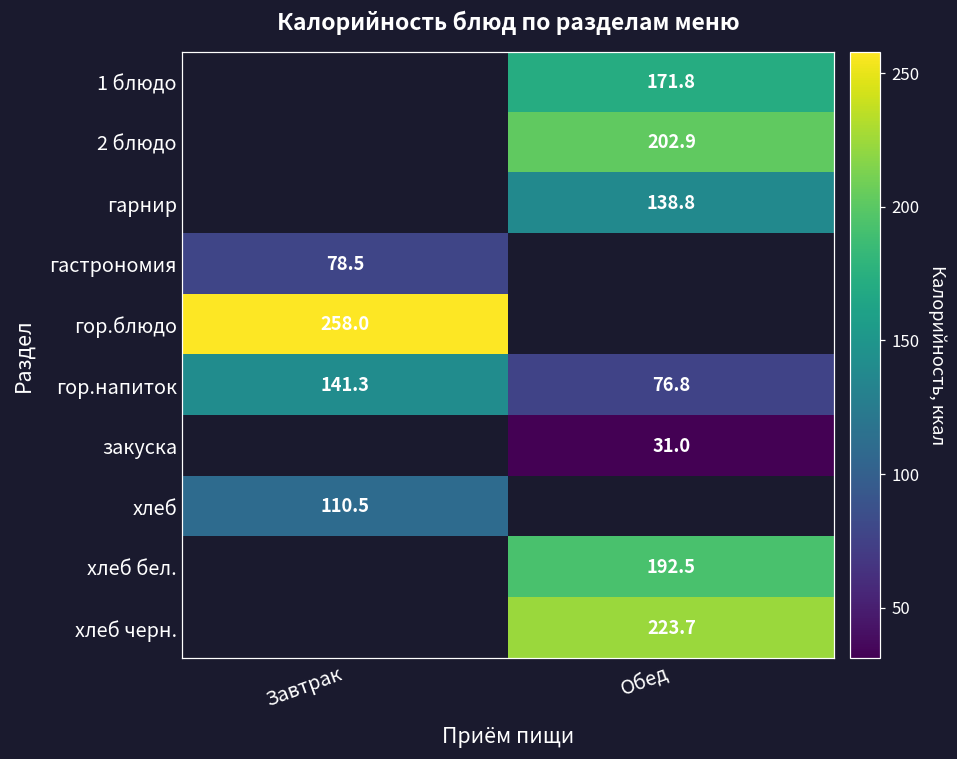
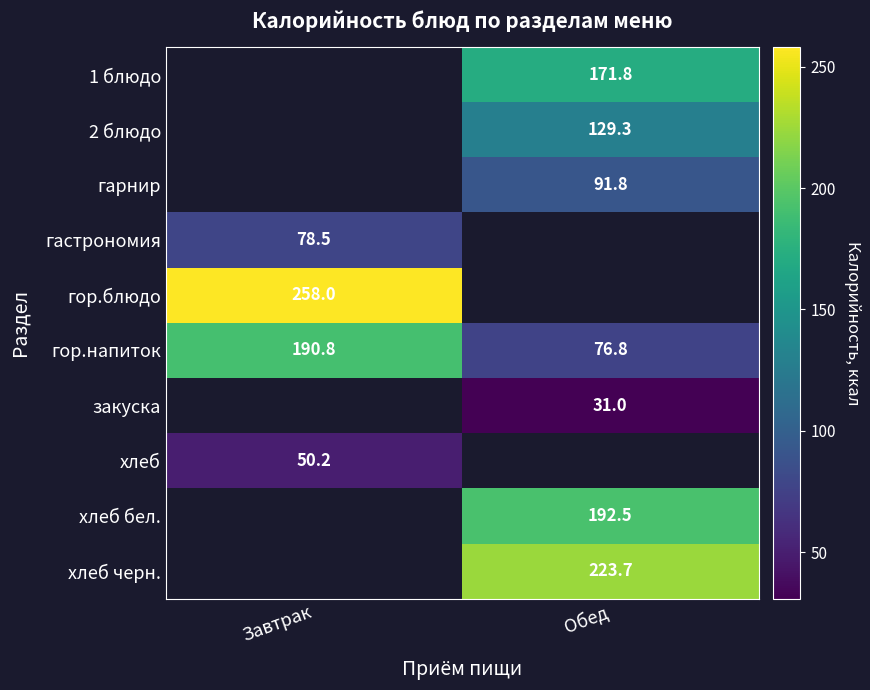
2 блюдо, Обед: 202.9 -> 129.3
гарнир, Обед: 138.8 -> 91.8
гор.напиток, Завтрак: 141.3 -> 190.8
хлеб, Завтрак: 110.5 -> 50.2
